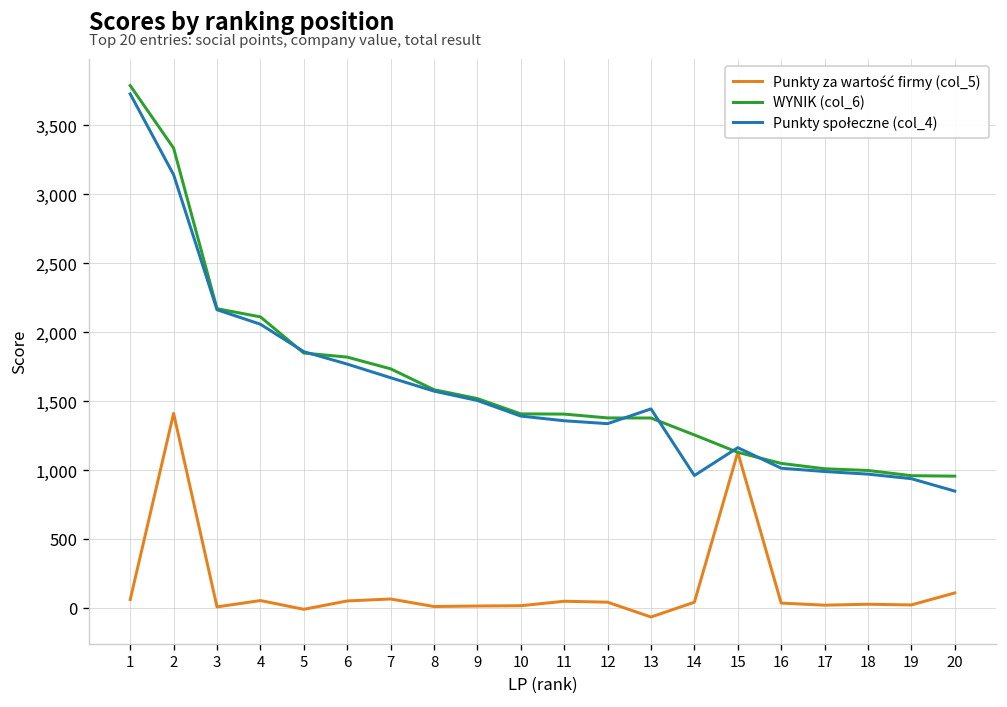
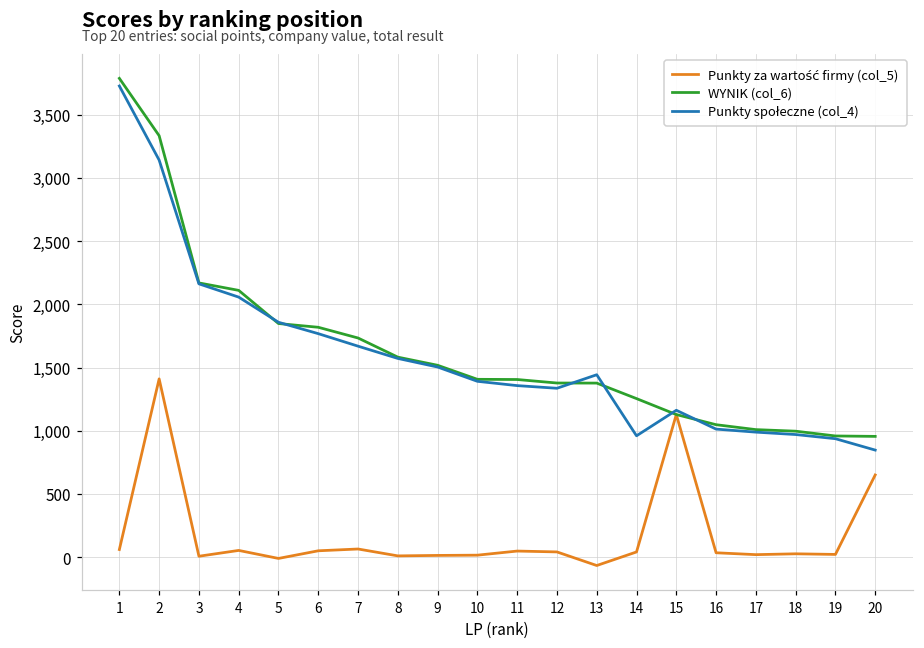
Punkty za wartość firmy (col_5), 20: 110 -> 650
